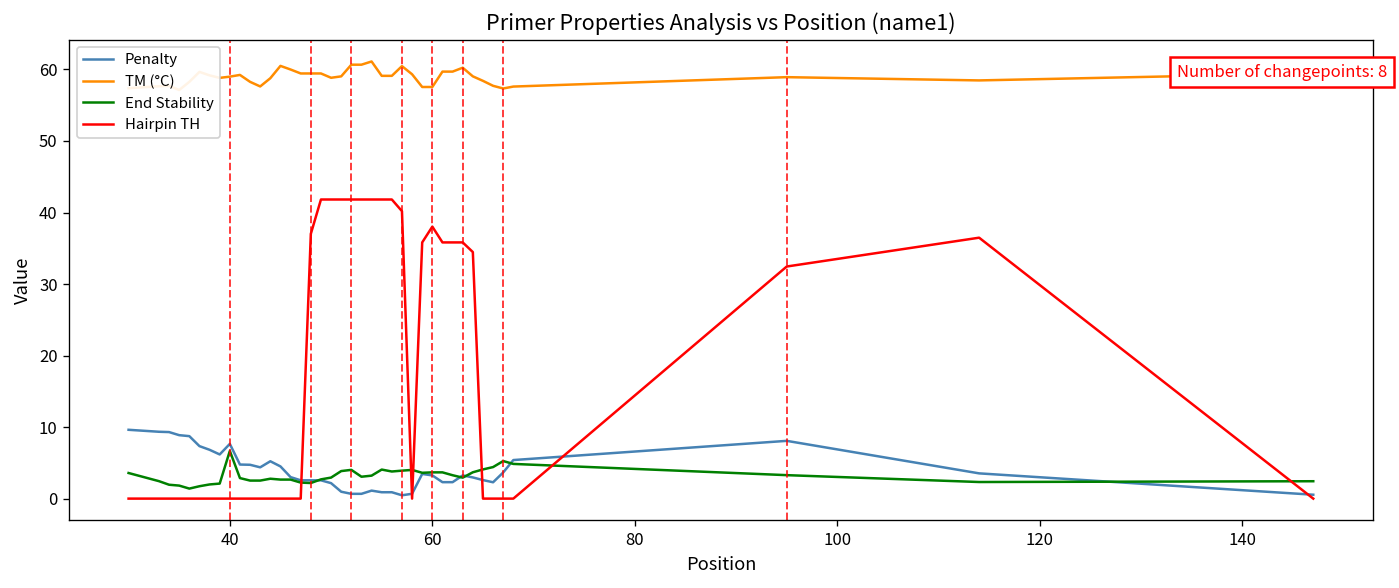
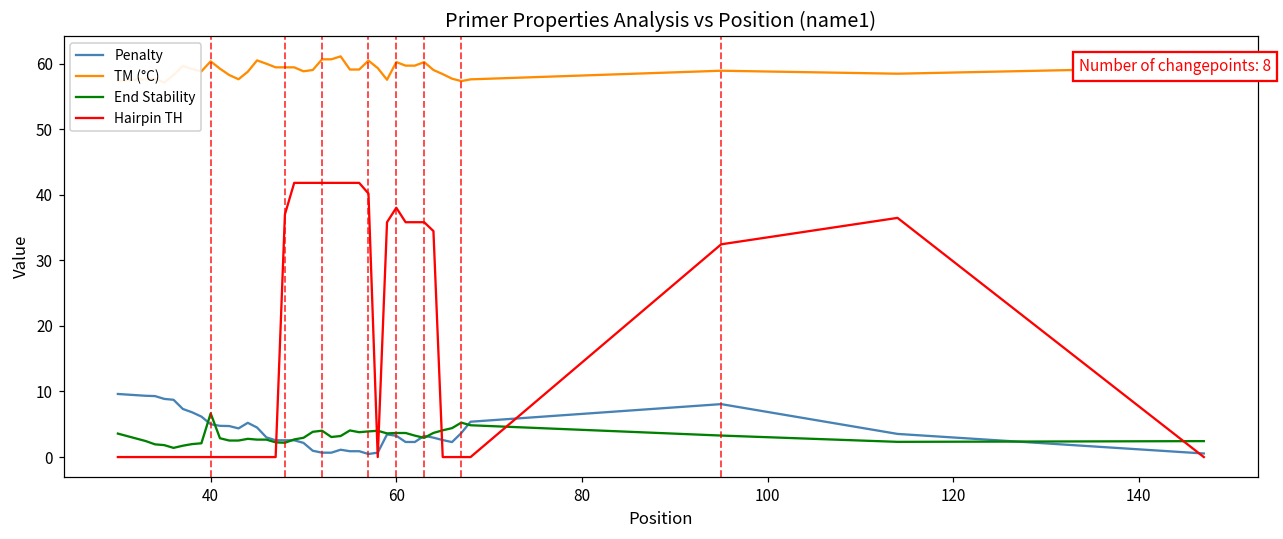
Penalty, 40: 8 -> 5
TM (°C), 40: 59 -> 60
TM (°C), 60: 58 -> 60
